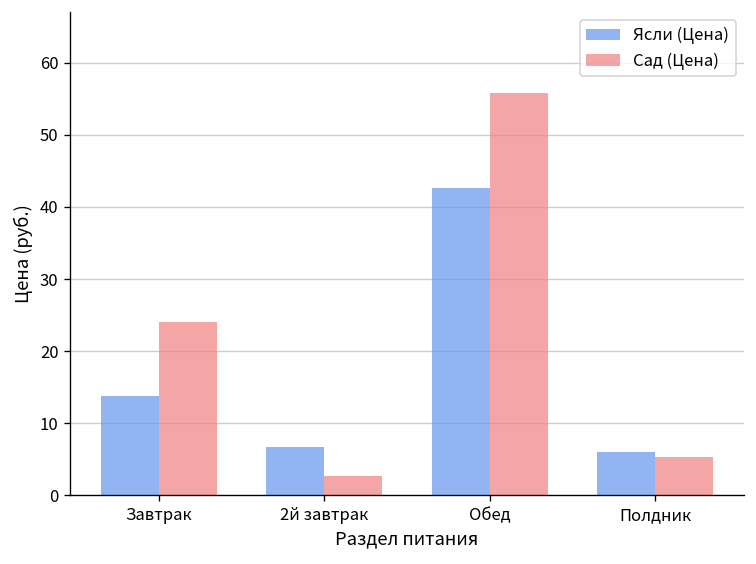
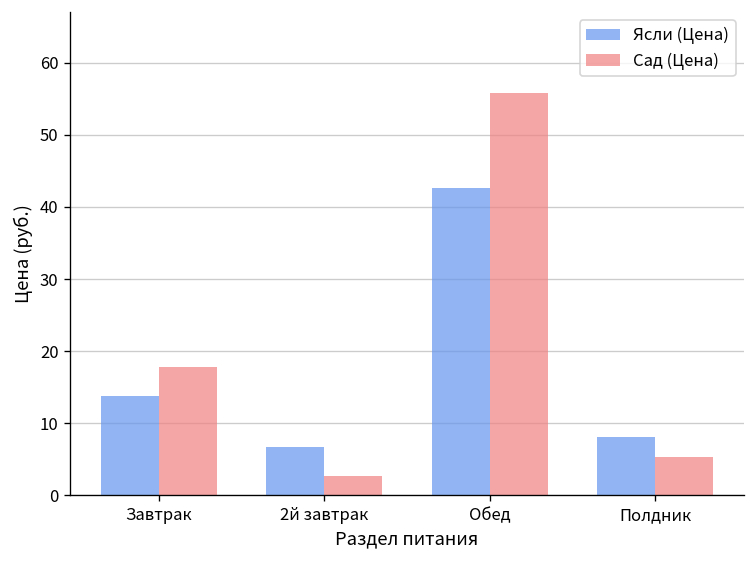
Сад (Цена), Завтрак: 24 -> 18
Ясли (Цена), Полдник: 6 -> 8
